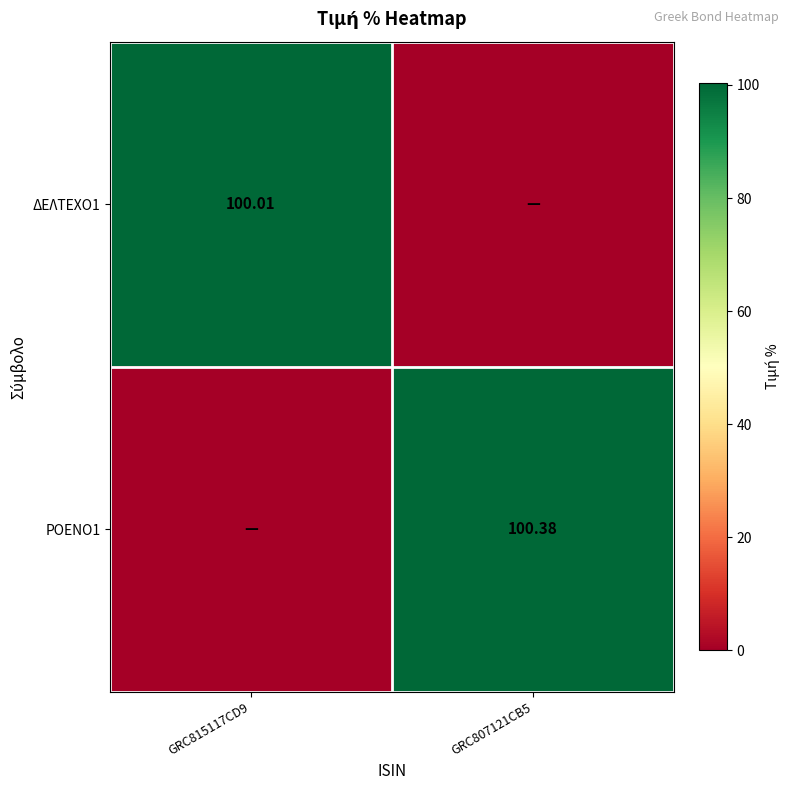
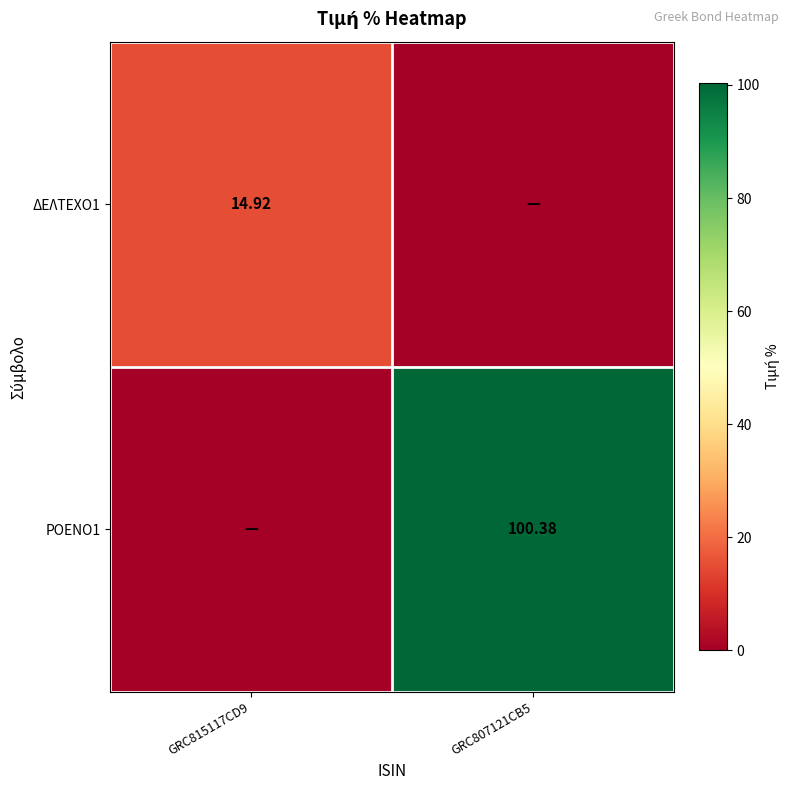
ΔΕΛΤΕΧΟ1, GRC815117CD9: 100.01 -> 14.92
